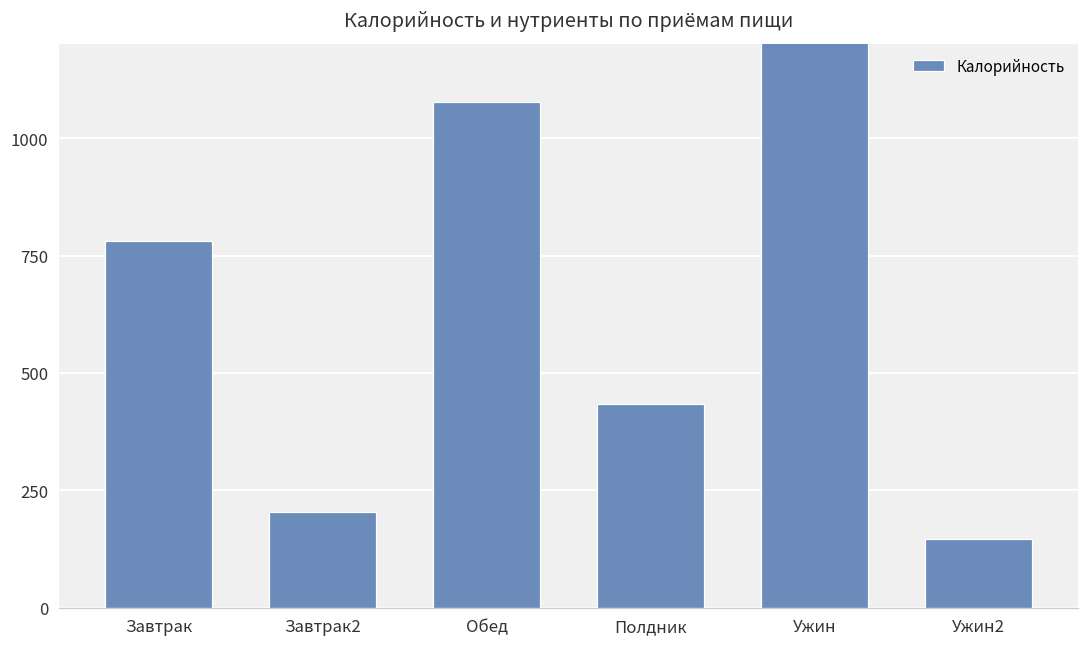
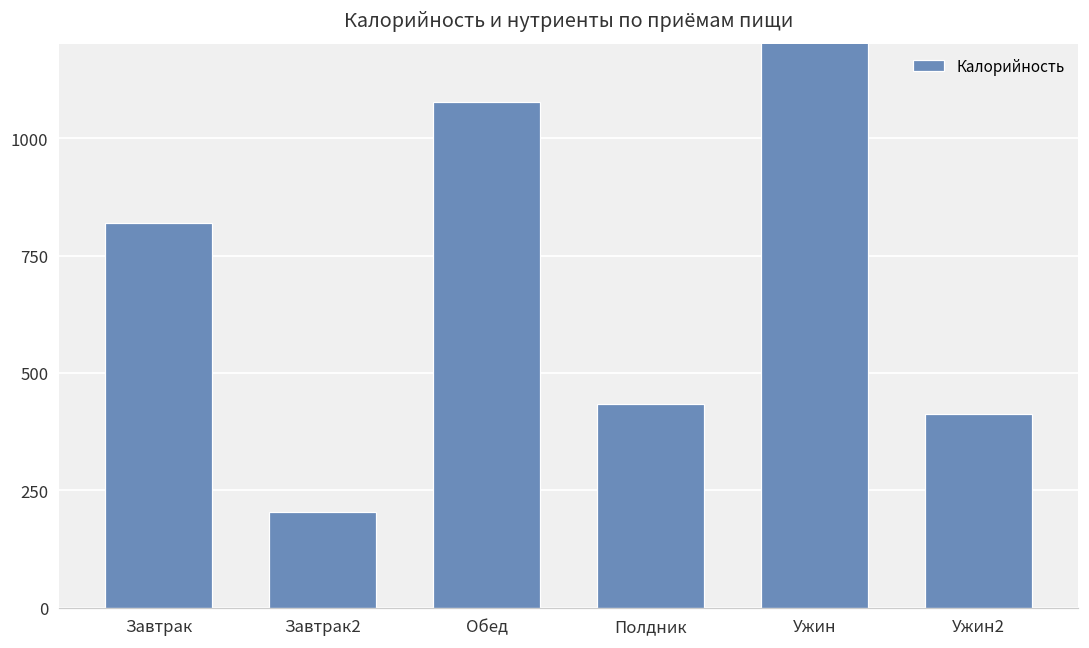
Завтрак: 780 -> 820
Ужин2: 150 -> 410
